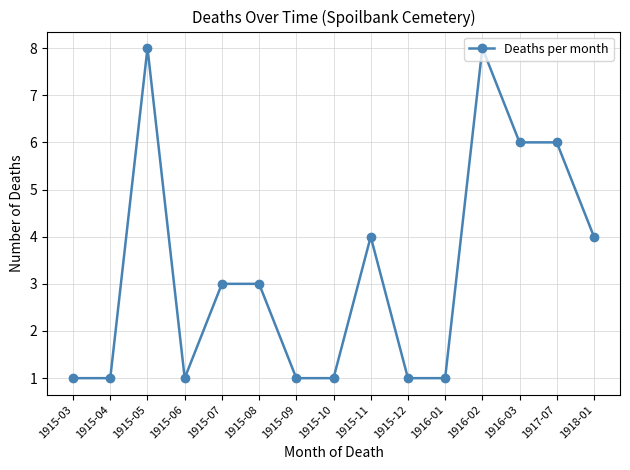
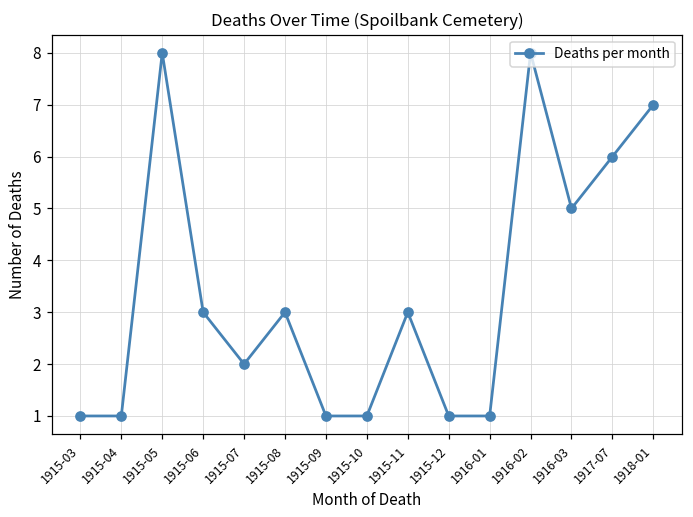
1915-06: 1 -> 3
1915-07: 3 -> 2
1915-11: 4 -> 3
1916-03: 6 -> 5
1918-01: 4 -> 7
